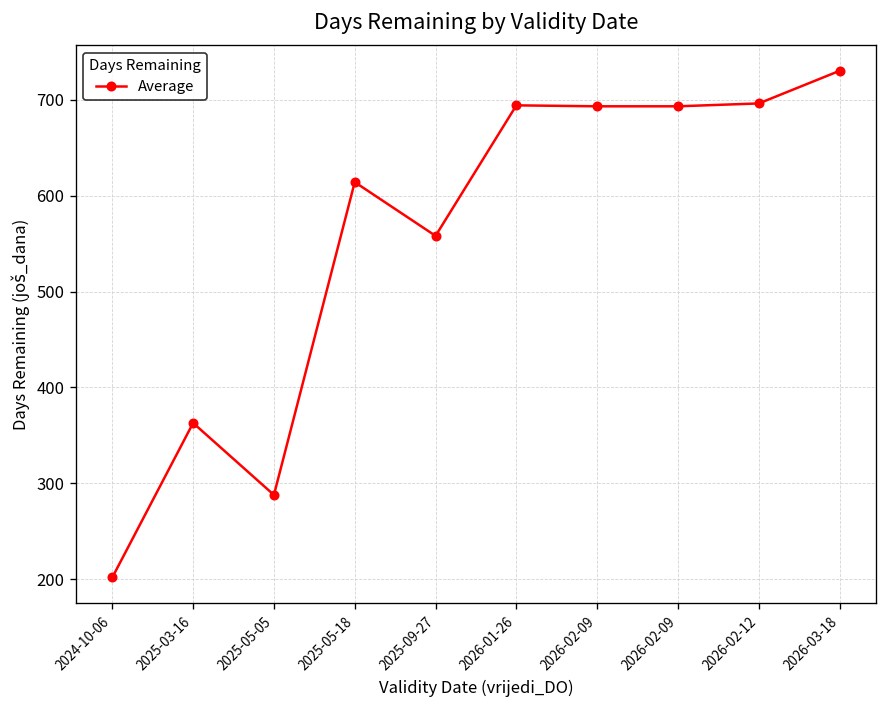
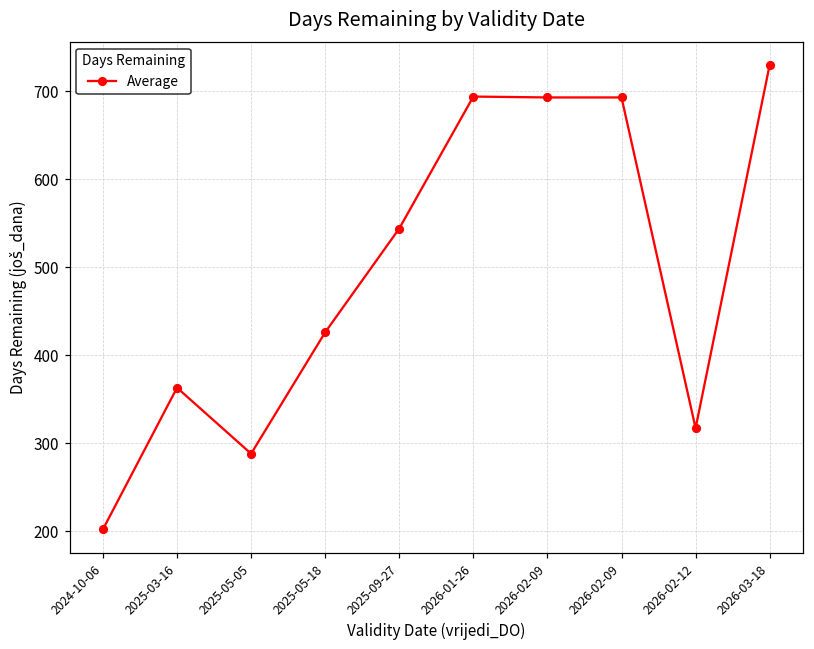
2025-05-18: 610 -> 430
2025-09-27: 560 -> 540
2026-02-12: 700 -> 320
